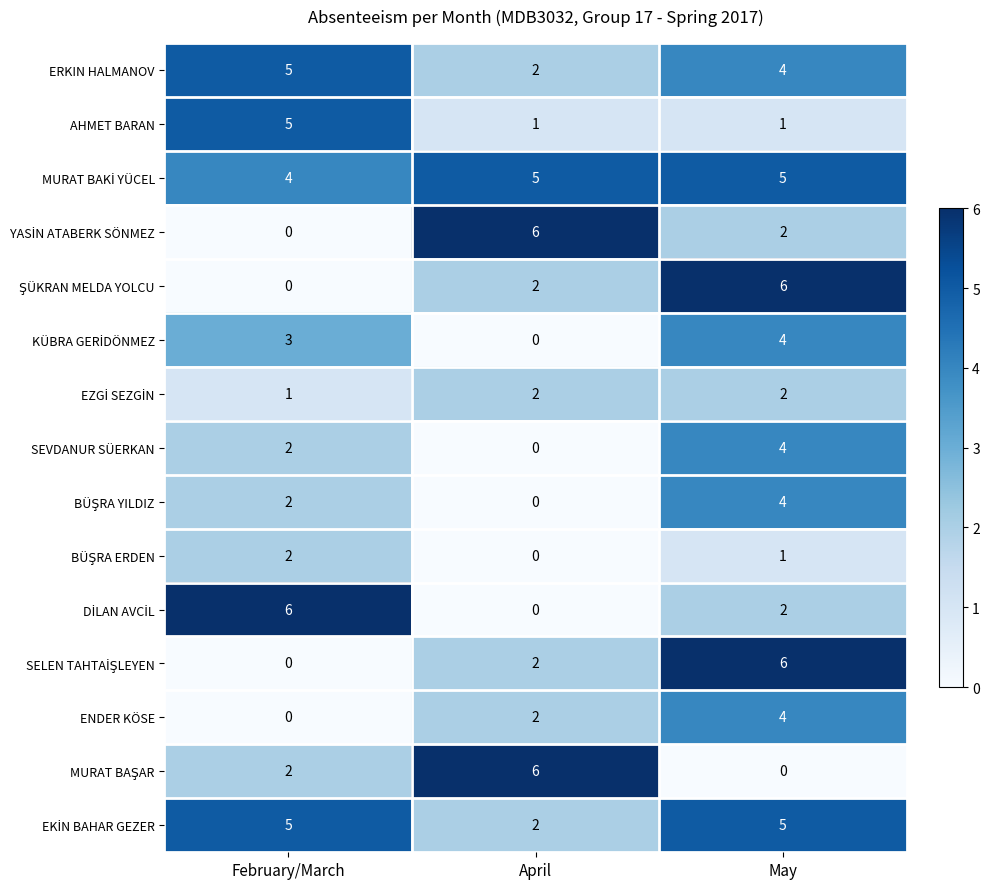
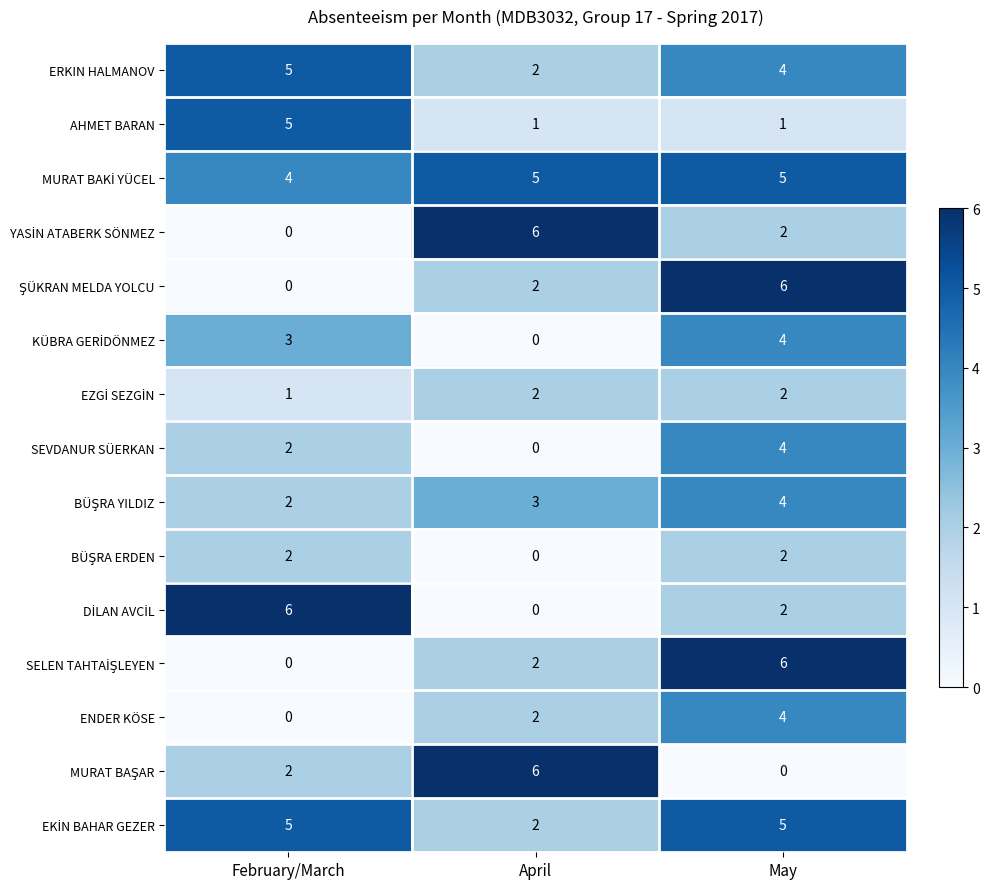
BÜŞRA YILDIZ, April: 0 -> 3
BÜŞRA ERDEN, May: 1 -> 2
